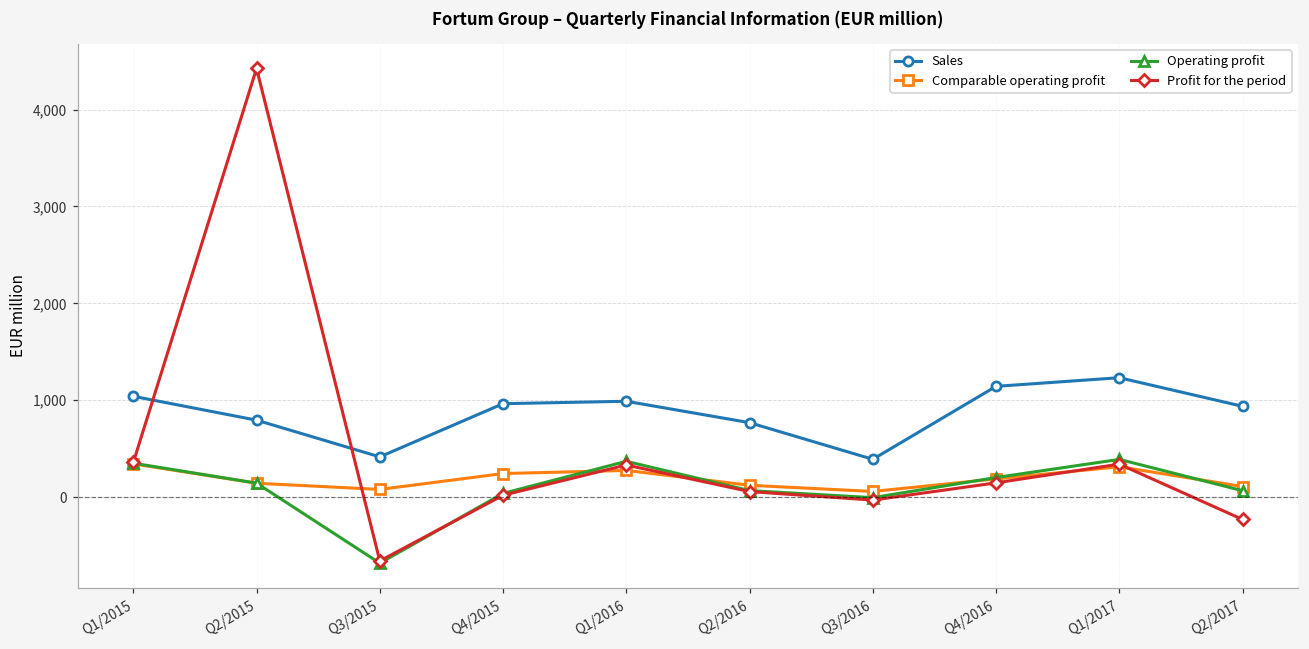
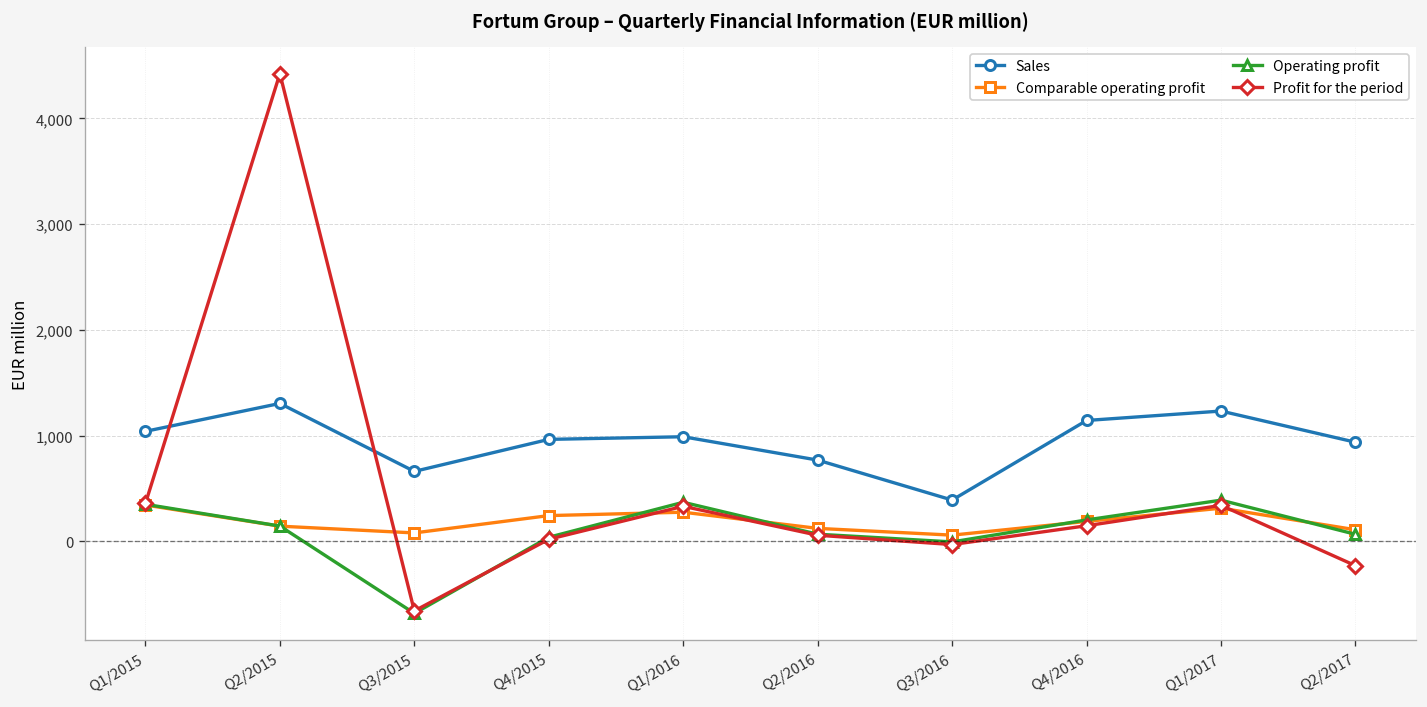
Sales, Q2/2015: 800 -> 1,300
Sales, Q3/2015: 400 -> 700
